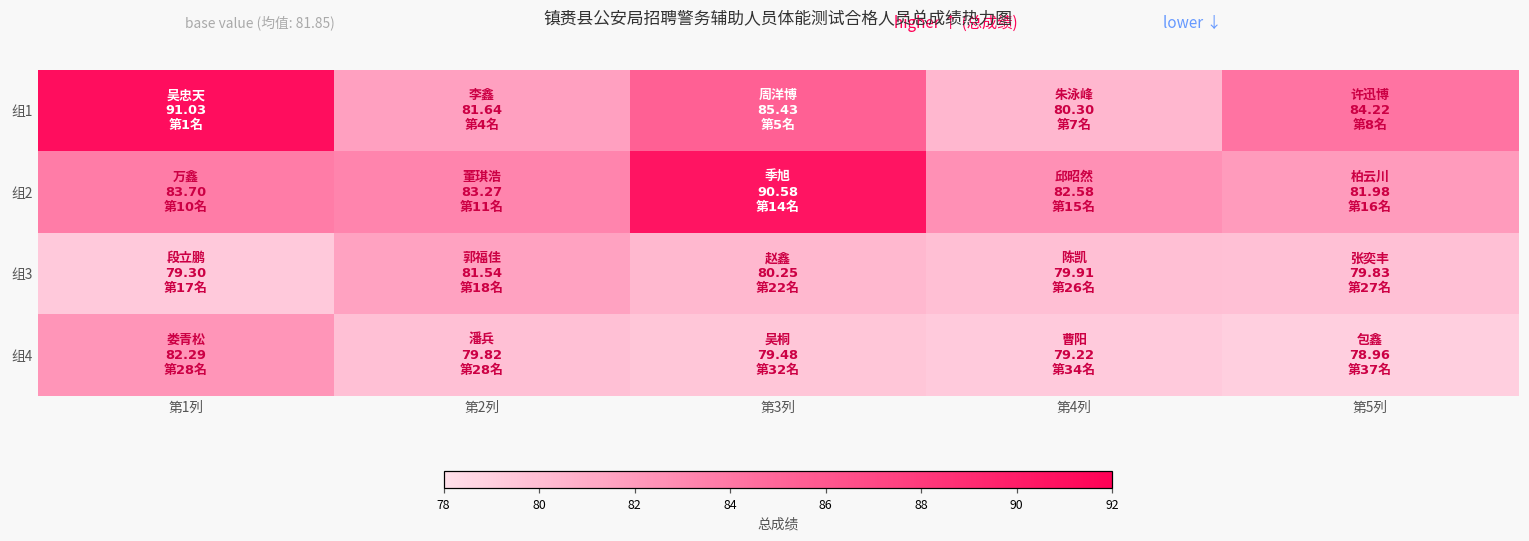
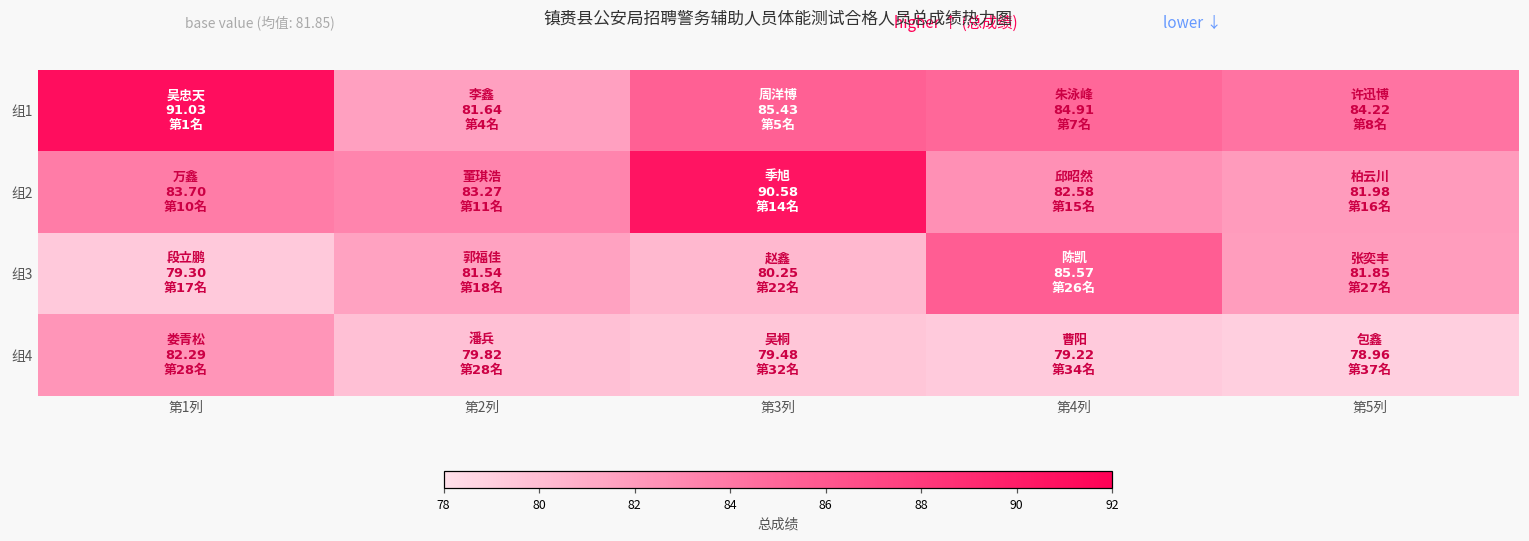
组1, 第4列: 80.30 -> 84.91
组3, 第4列: 79.91 -> 85.57
组3, 第5列: 79.83 -> 81.85
